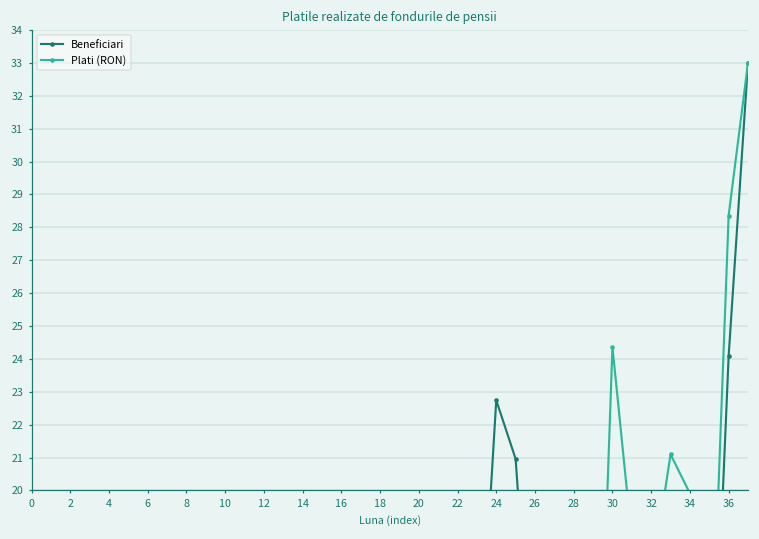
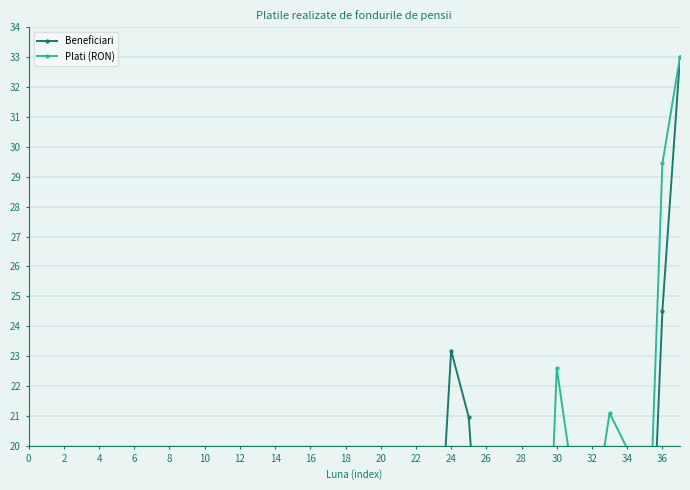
Beneficiari, 24: 22.7 -> 23.2
Plati (RON), 30: 24.4 -> 22.6
Beneficiari, 36: 24.1 -> 24.5
Plati (RON), 36: 28.4 -> 29.4
